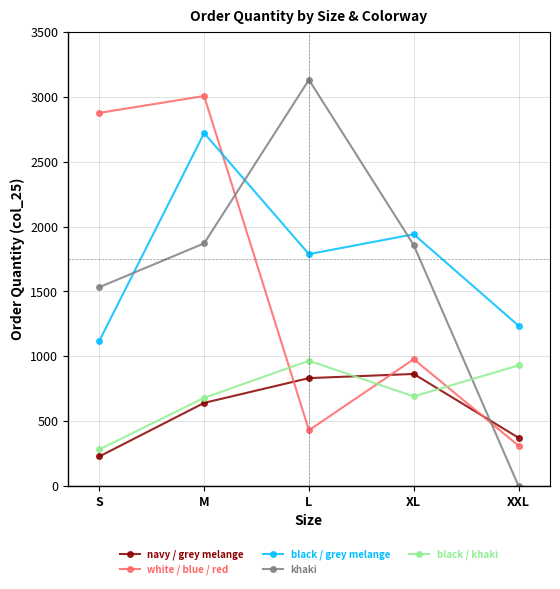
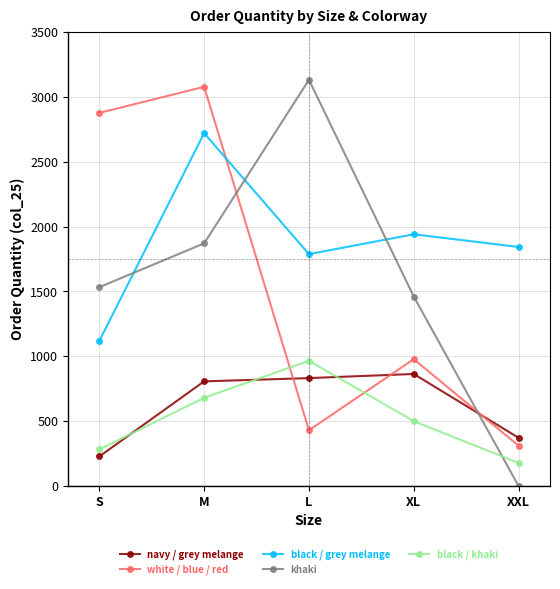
navy / grey melange, M: 640 -> 810
white / blue / red, M: 3010 -> 3080
khaki, XL: 1860 -> 1460
black / khaki, XL: 690 -> 500
black / grey melange, XXL: 1240 -> 1840
black / khaki, XXL: 930 -> 180
